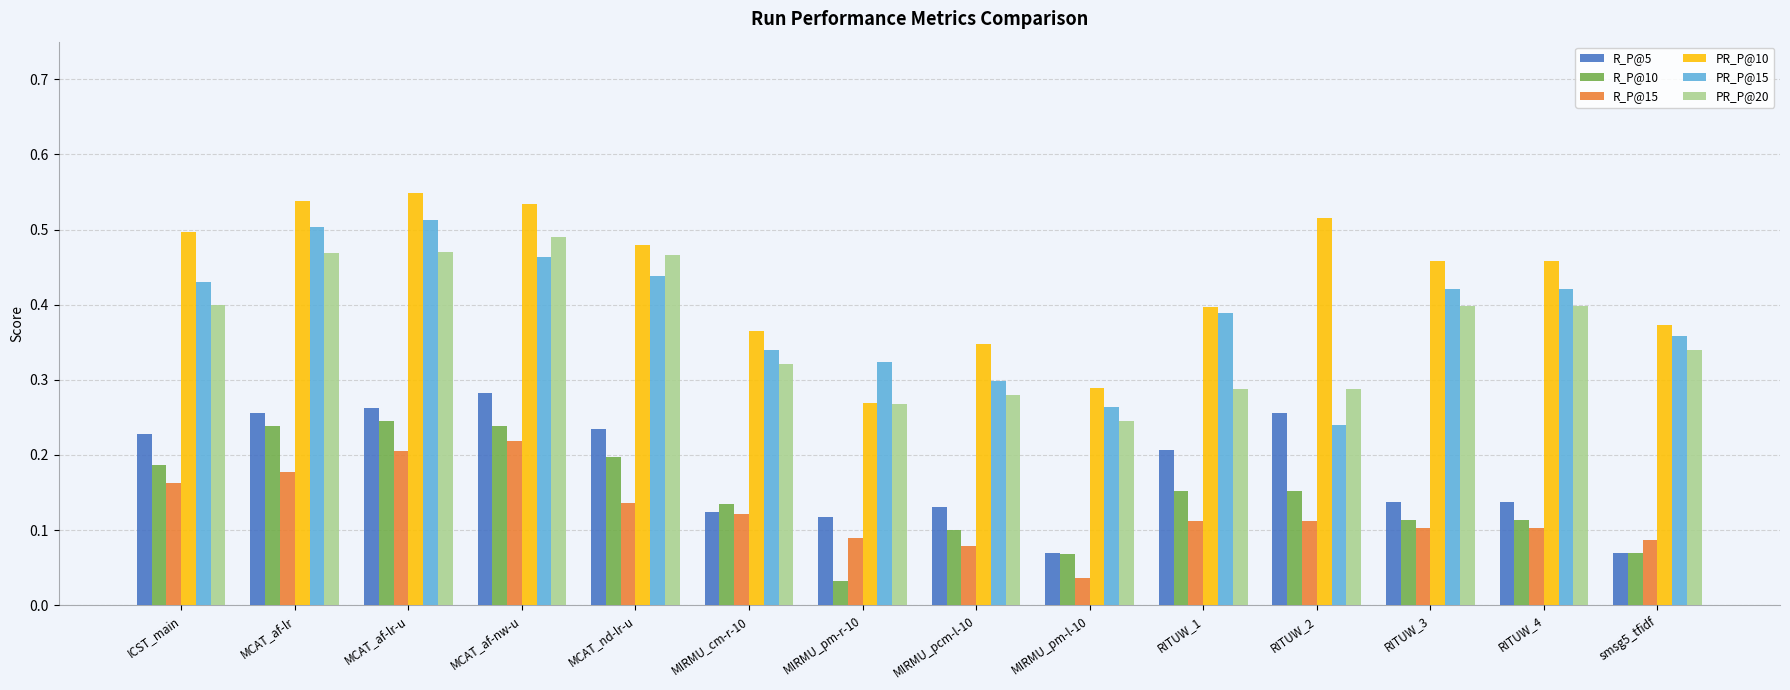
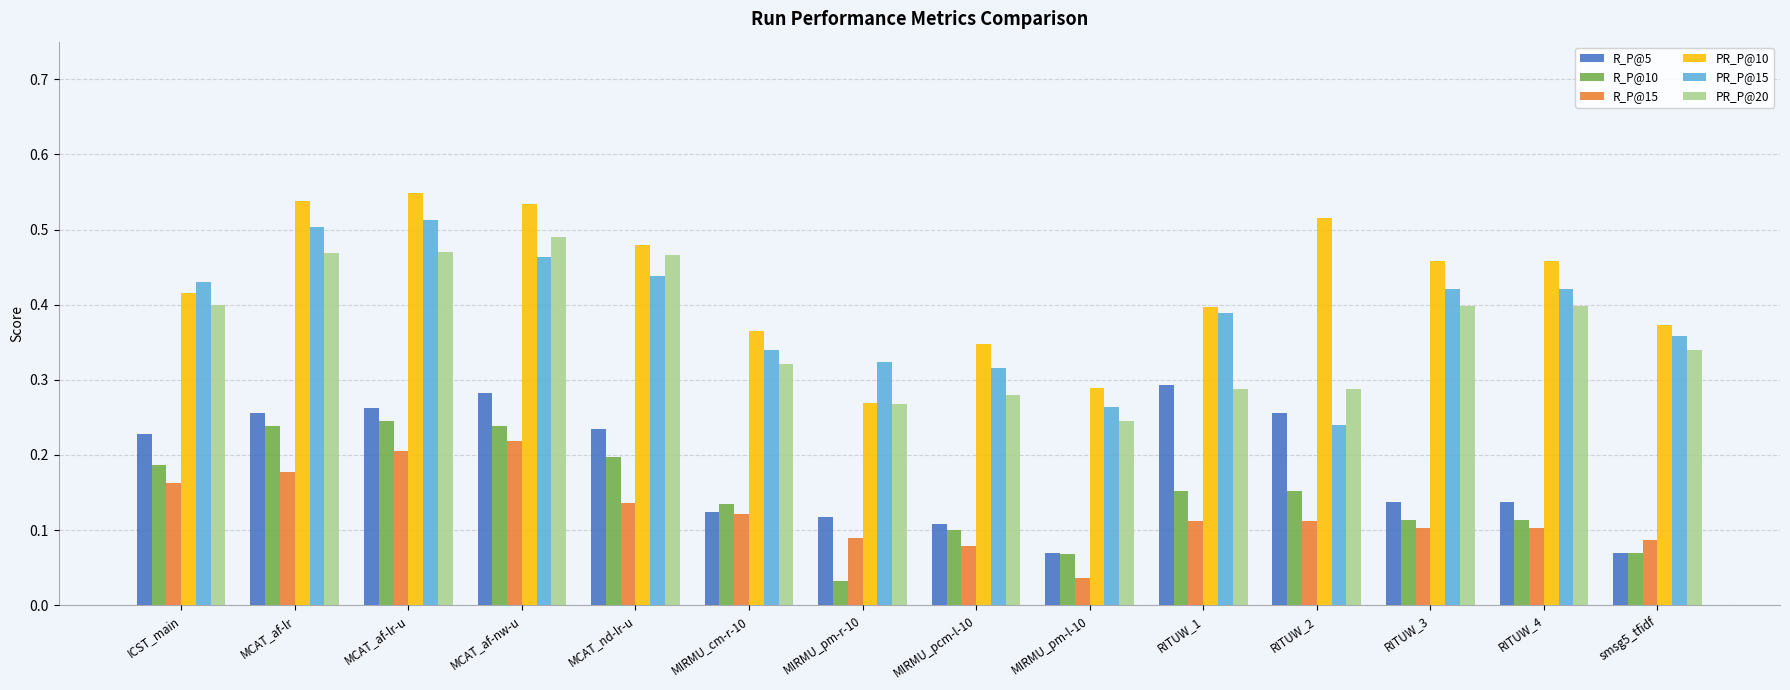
PR_P@10, ICST_main: 0.50 -> 0.42
R_P@5, MIRMU_pcm-l-10: 0.13 -> 0.11
PR_P@15, MIRMU_pcm-l-10: 0.30 -> 0.32
R_P@5, RITUW_1: 0.21 -> 0.29
